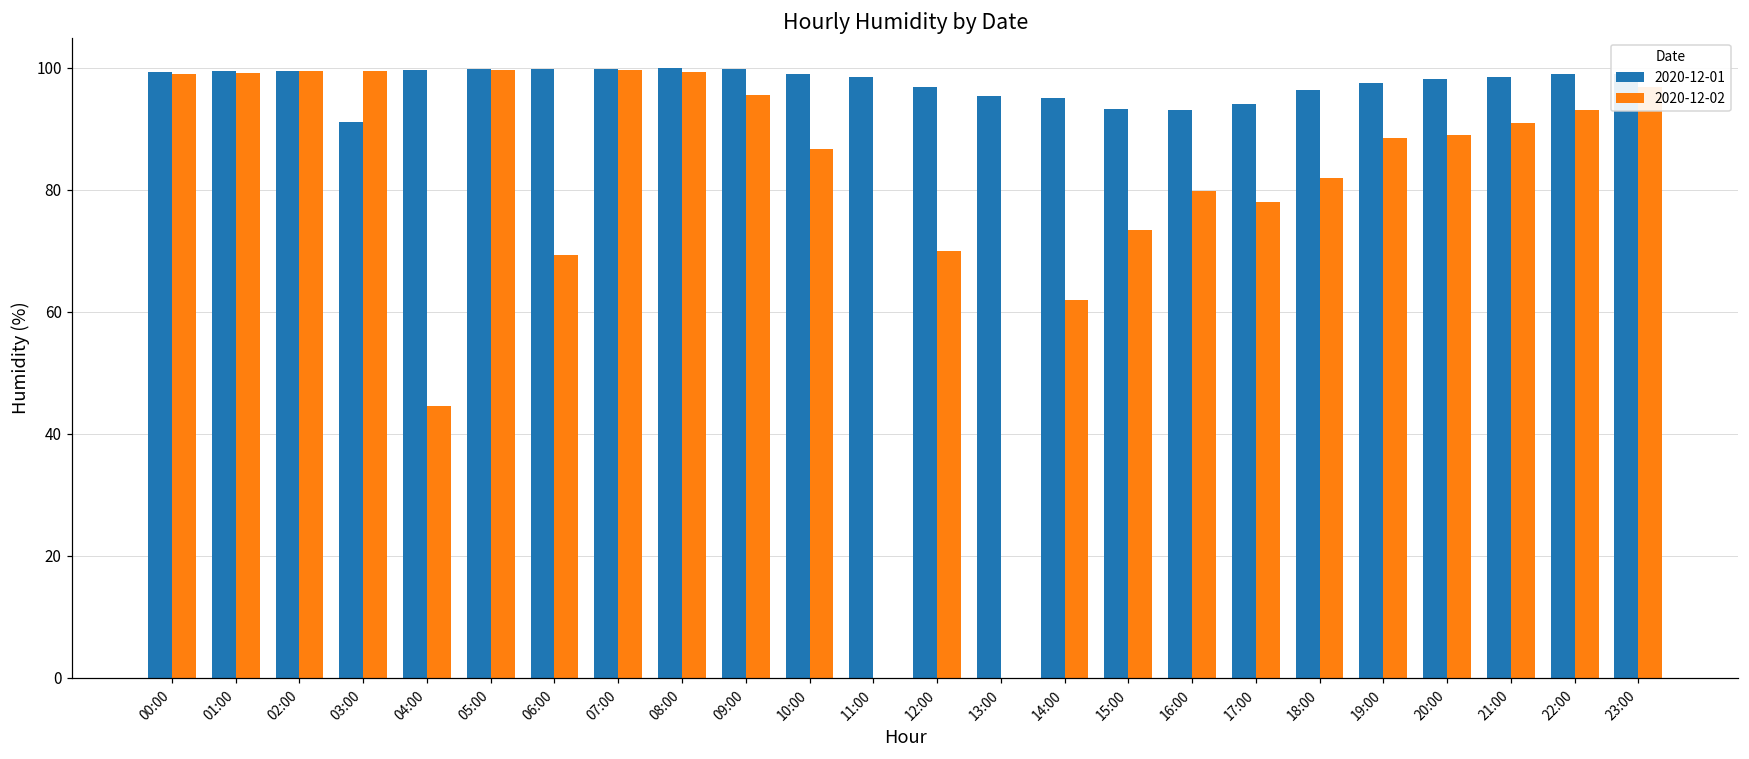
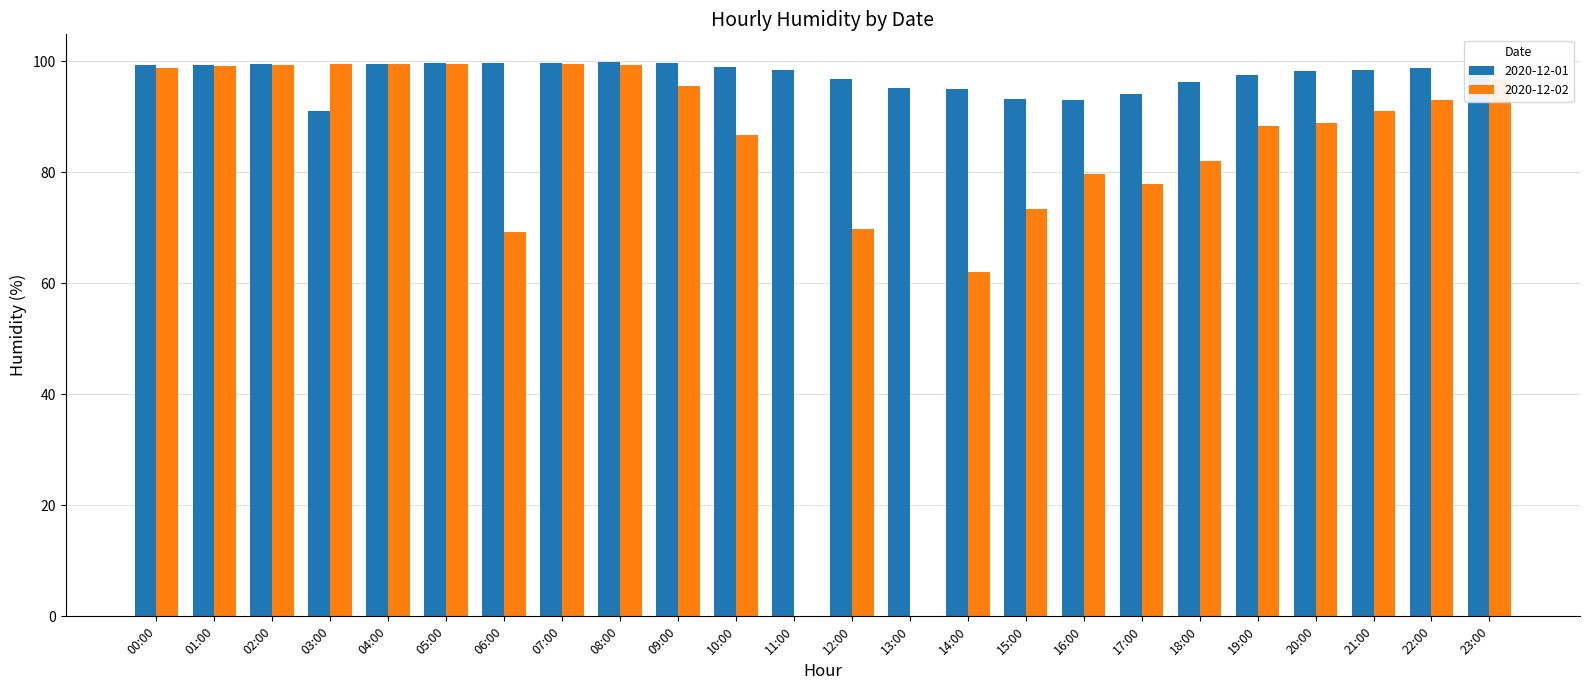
2020-12-02, 04:00: 45 -> 100
